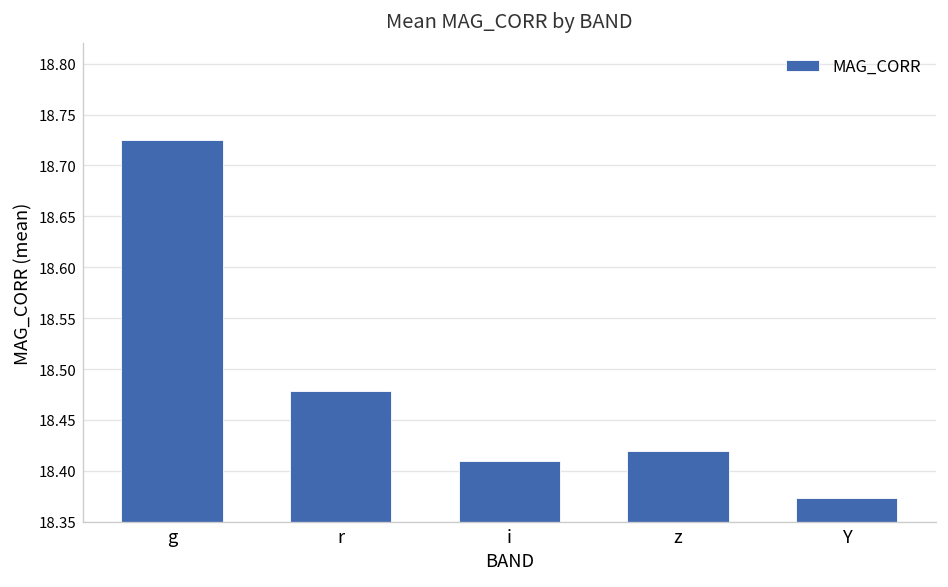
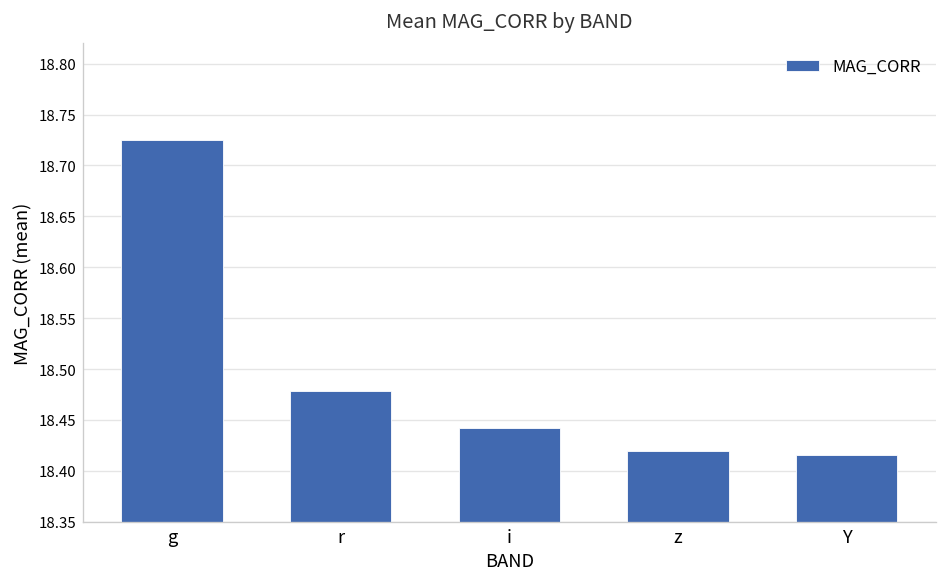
i: 18.41 -> 18.44
Y: 18.37 -> 18.42
